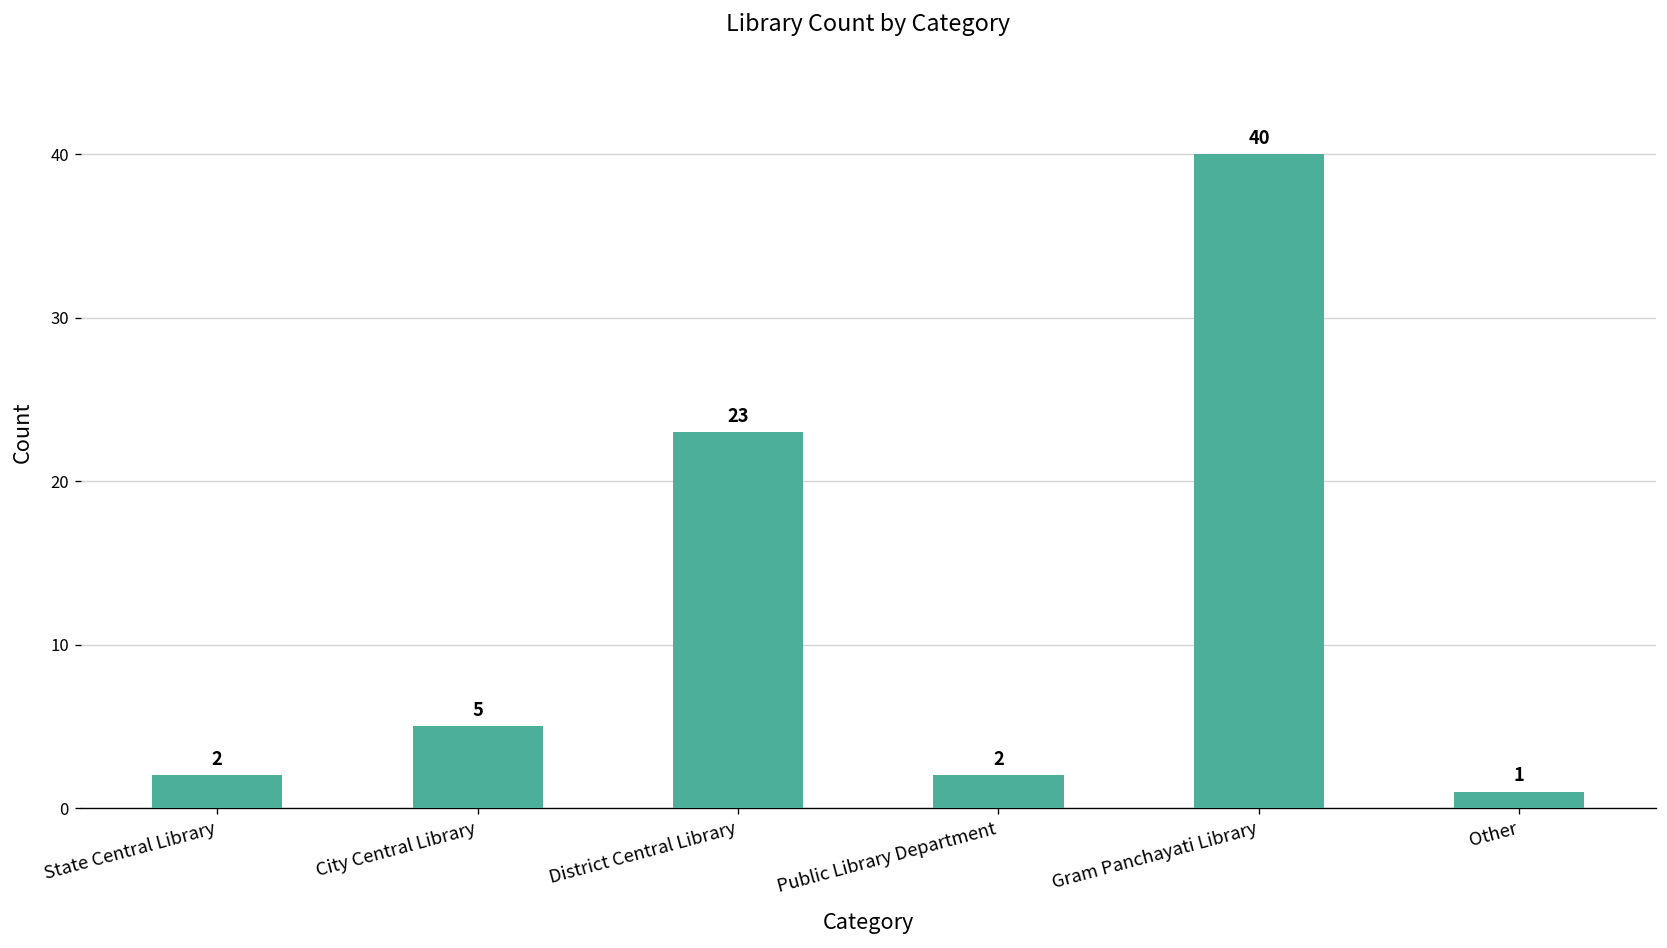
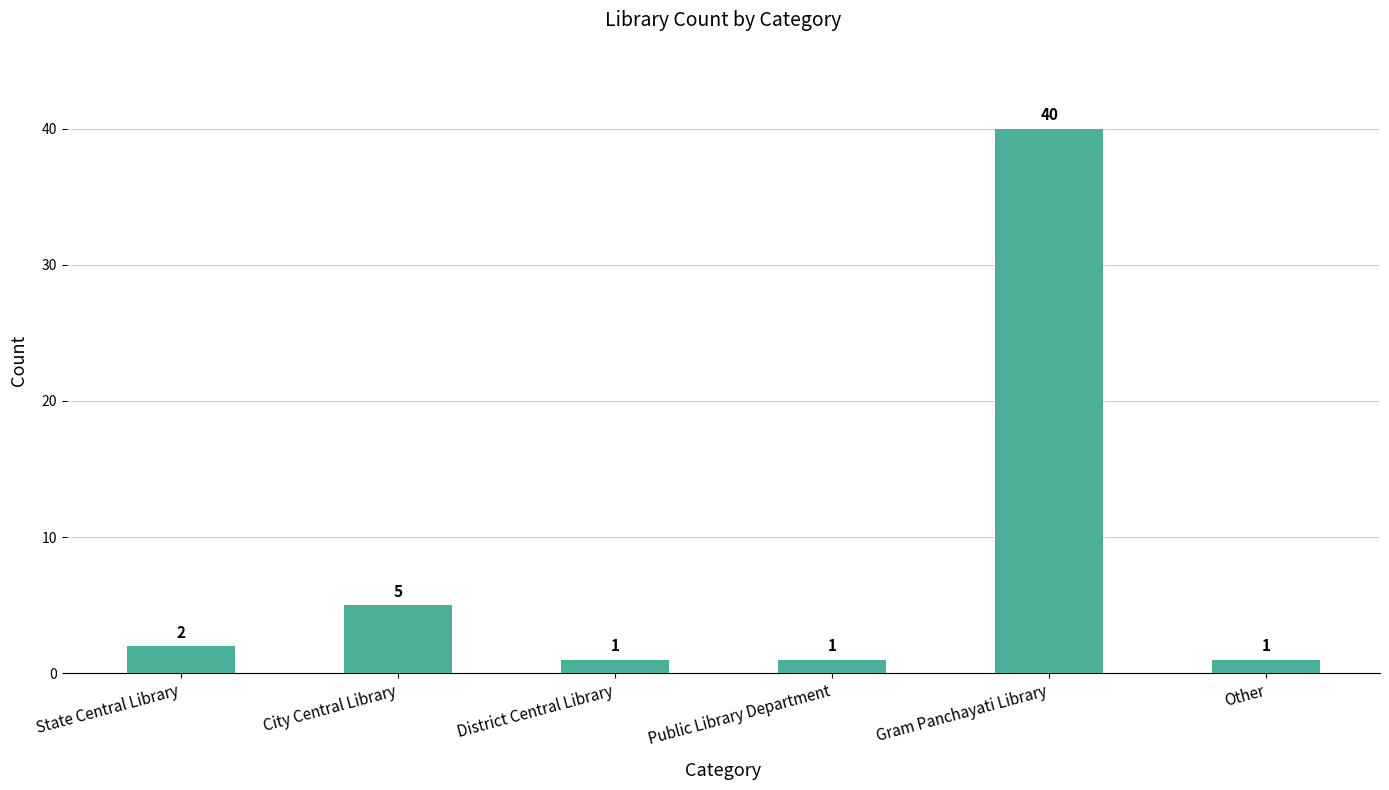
District Central Library: 23 -> 1
Public Library Department: 2 -> 1
